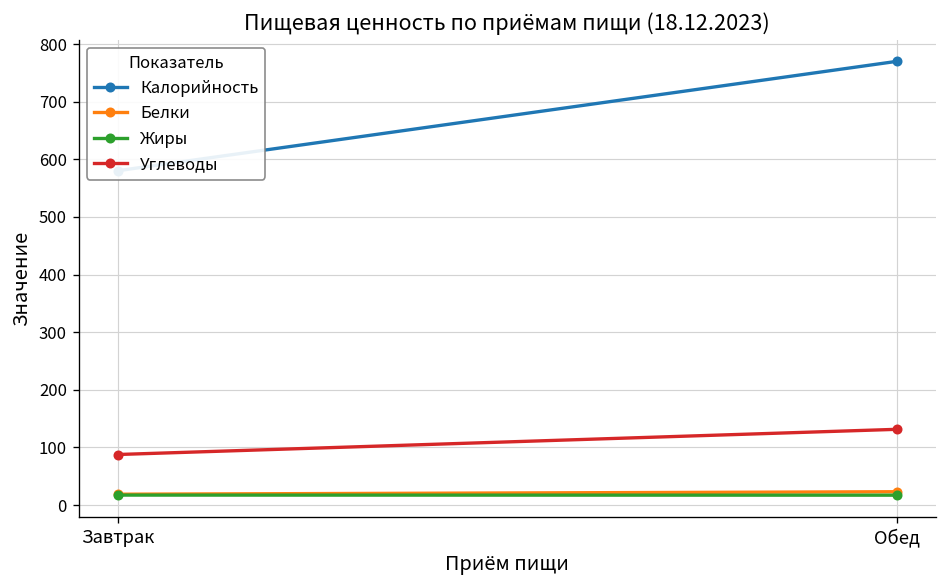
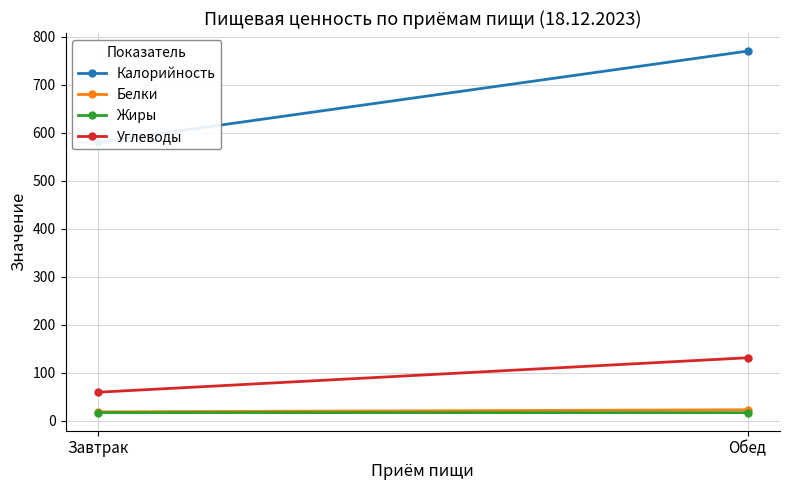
Углеводы, Завтрак: 90 -> 60
